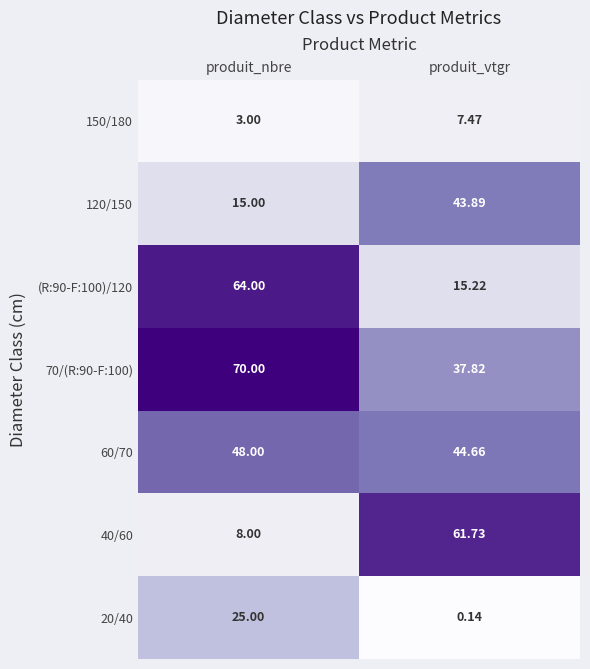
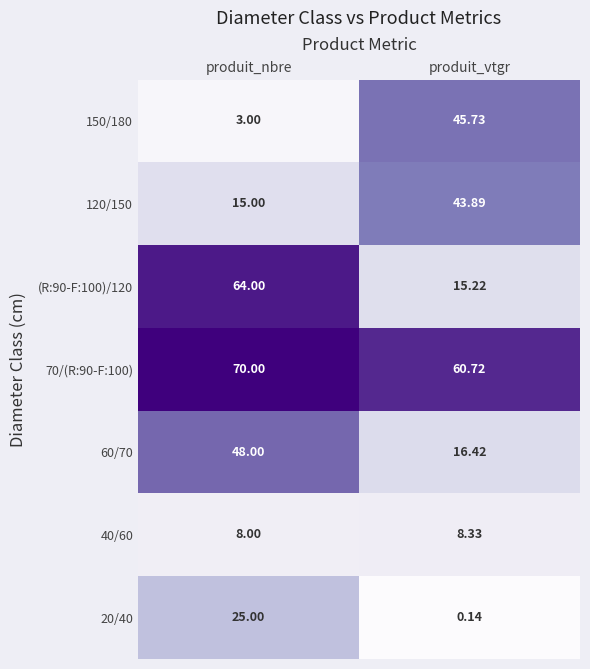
150/180, produit_vtgr: 7.47 -> 45.73
70/(R:90-F:100), produit_vtgr: 37.82 -> 60.72
60/70, produit_vtgr: 44.66 -> 16.42
40/60, produit_vtgr: 61.73 -> 8.33
